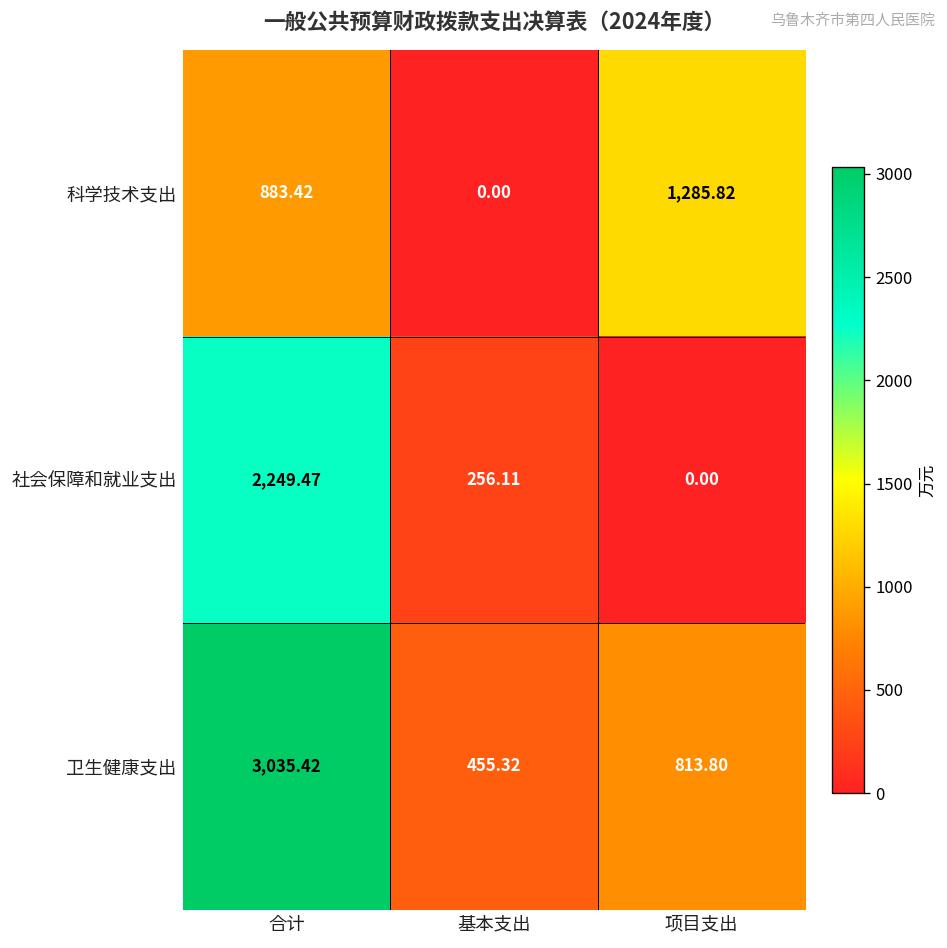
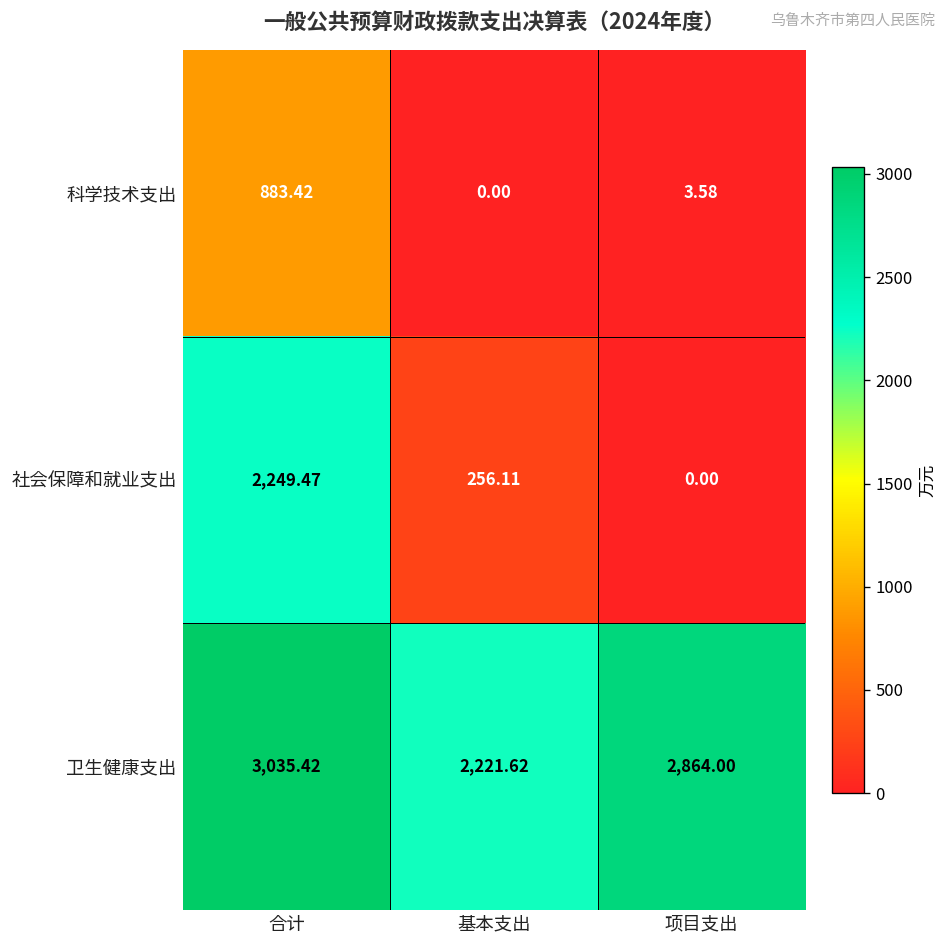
科学技术支出, 项目支出: 1,285.82 -> 3.58
卫生健康支出, 基本支出: 455.32 -> 2,221.62
卫生健康支出, 项目支出: 813.80 -> 2,864.00
